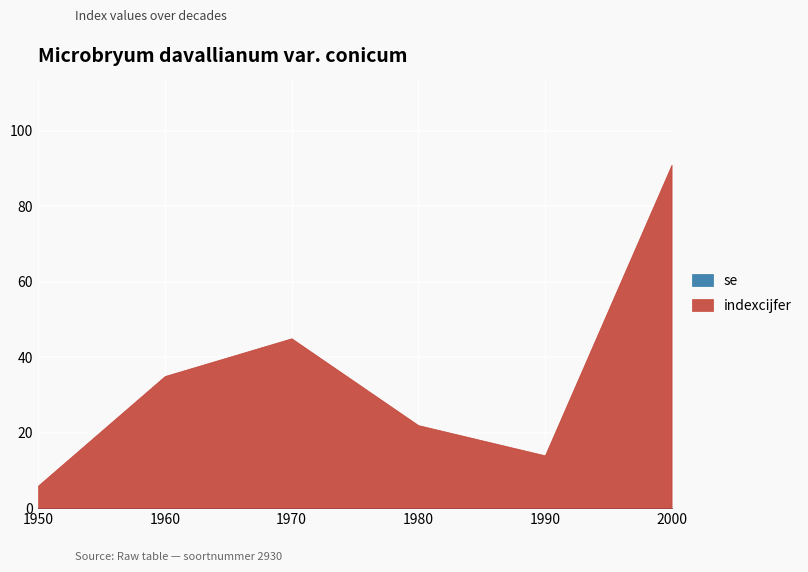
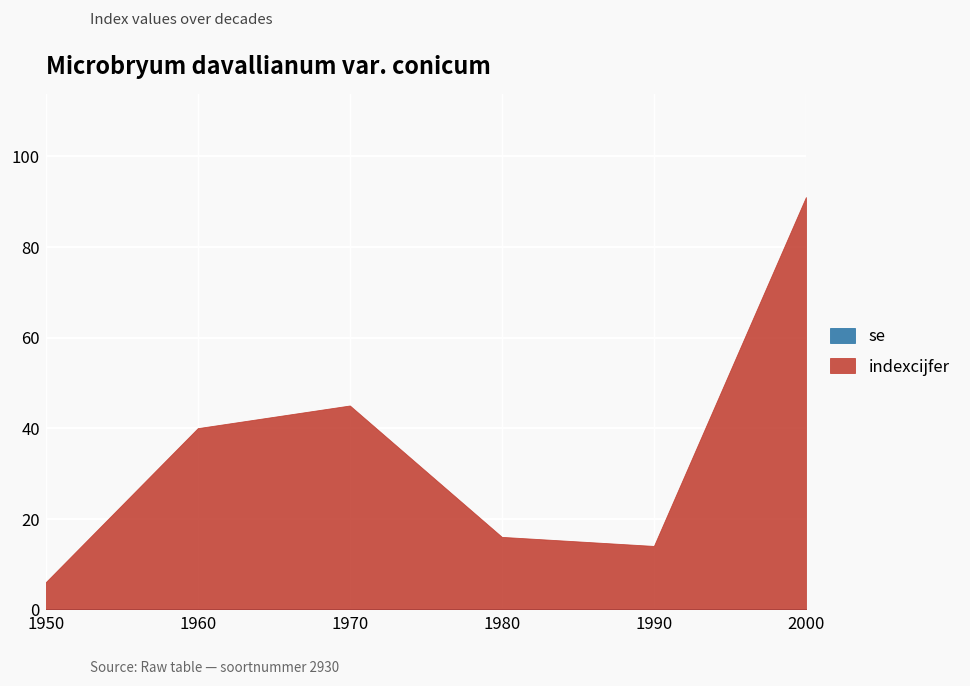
indexcijfer, 1960: 35 -> 40
indexcijfer, 1980: 22 -> 16
